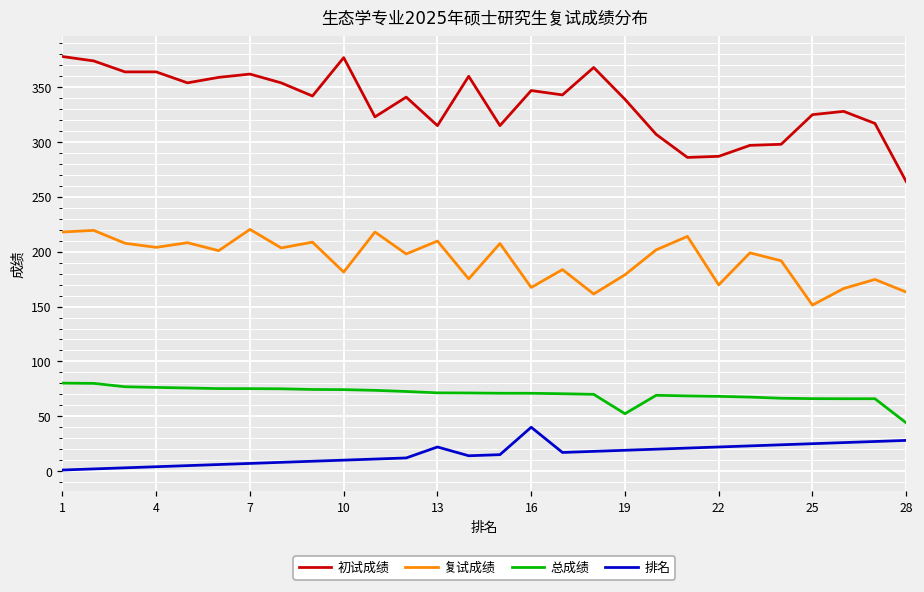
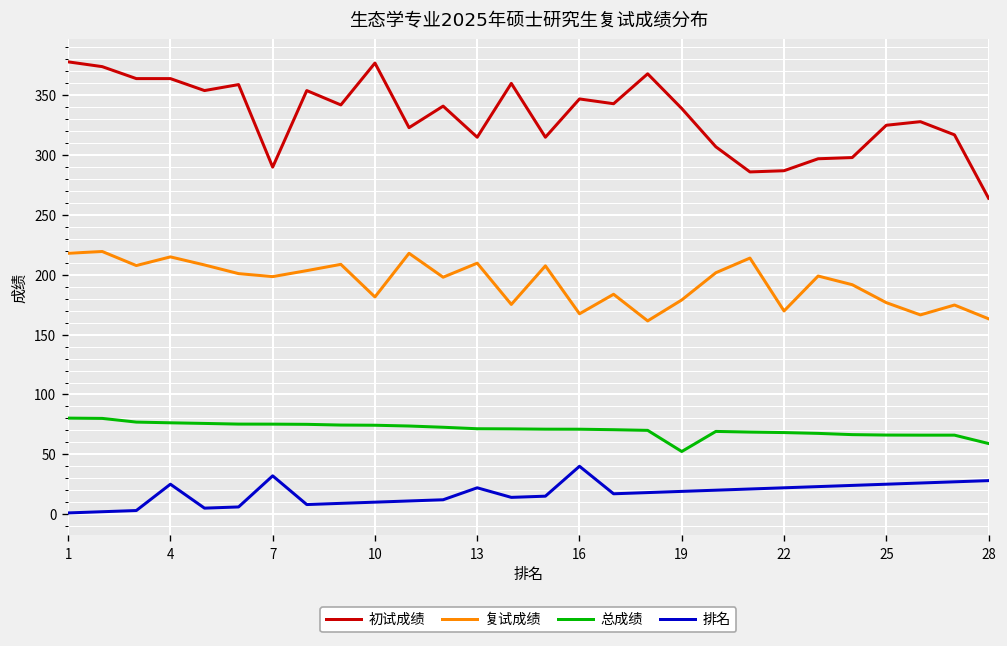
复试成绩, 4: 200 -> 220
排名, 4: 0 -> 30
初试成绩, 7: 360 -> 290
复试成绩, 7: 220 -> 200
排名, 7: 10 -> 30
复试成绩, 25: 150 -> 180
总成绩, 28: 40 -> 60
